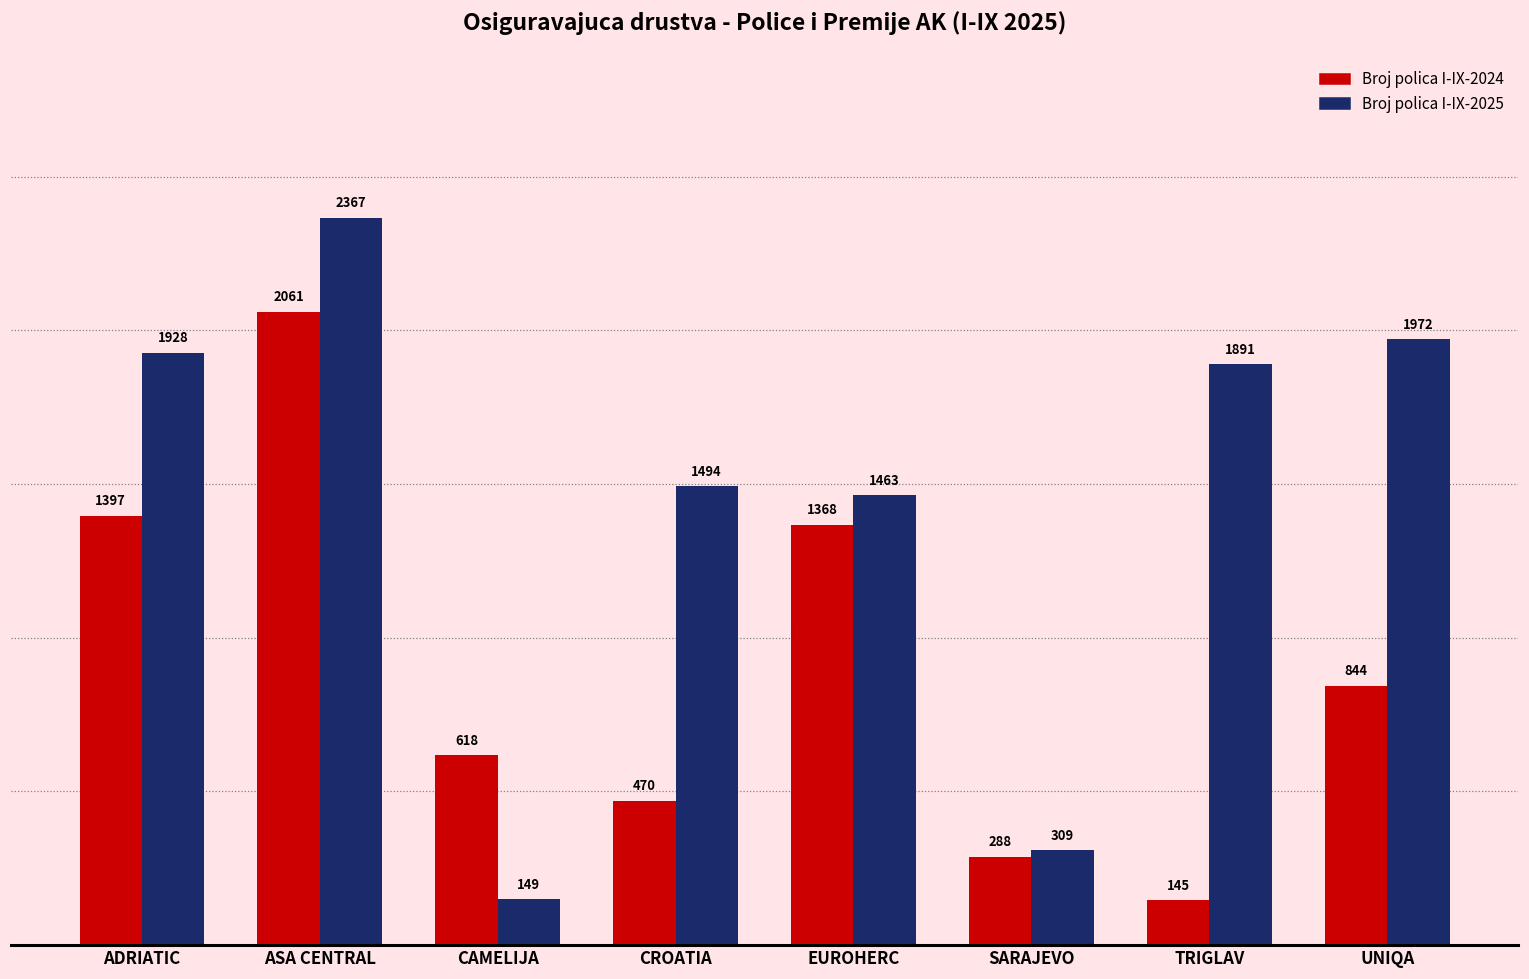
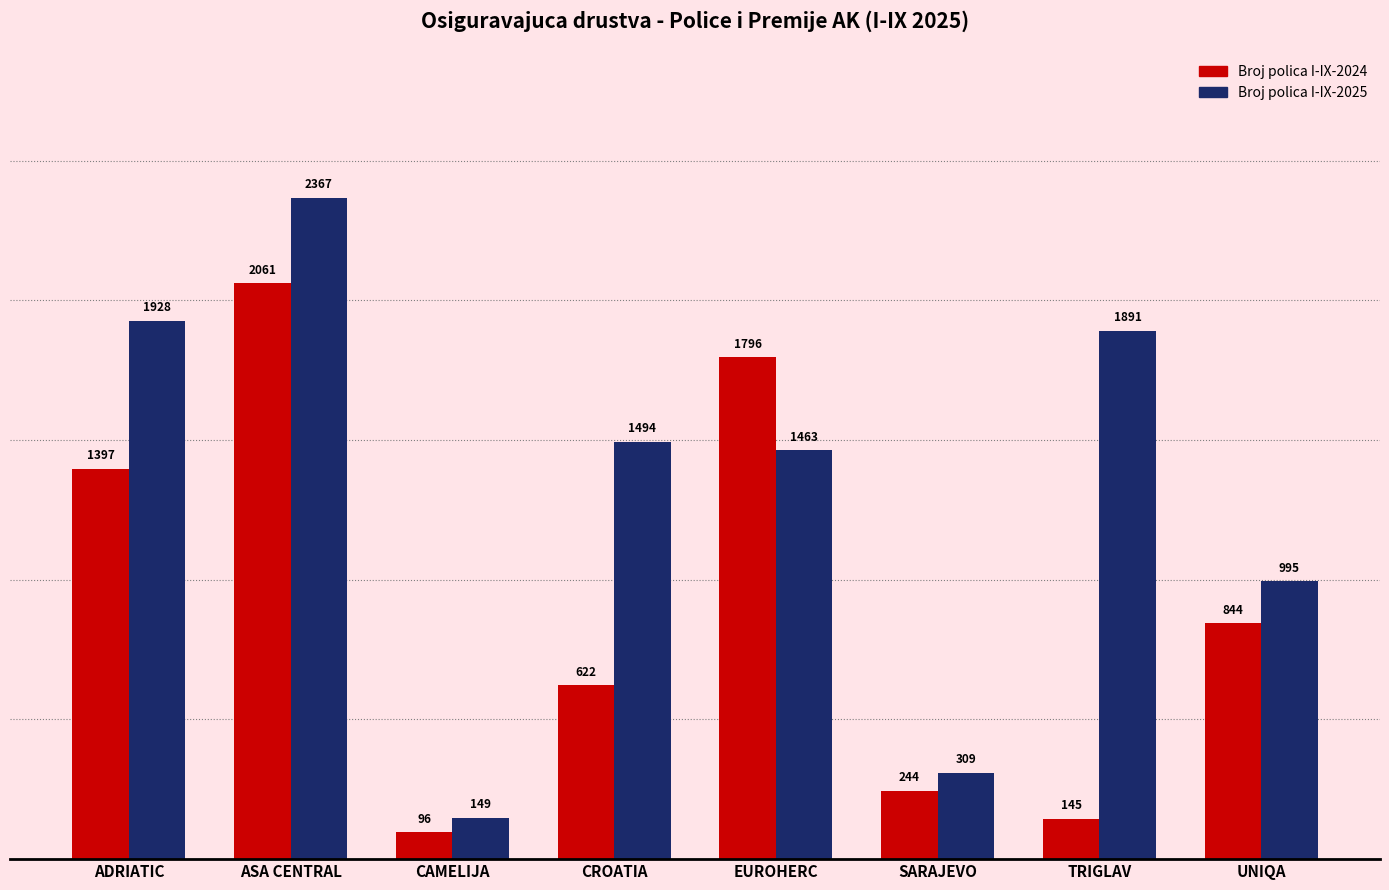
Broj polica I-IX-2024, CAMELIJA: 618 -> 96
Broj polica I-IX-2024, CROATIA: 470 -> 622
Broj polica I-IX-2024, EUROHERC: 1368 -> 1796
Broj polica I-IX-2024, SARAJEVO: 288 -> 244
Broj polica I-IX-2025, UNIQA: 1972 -> 995
